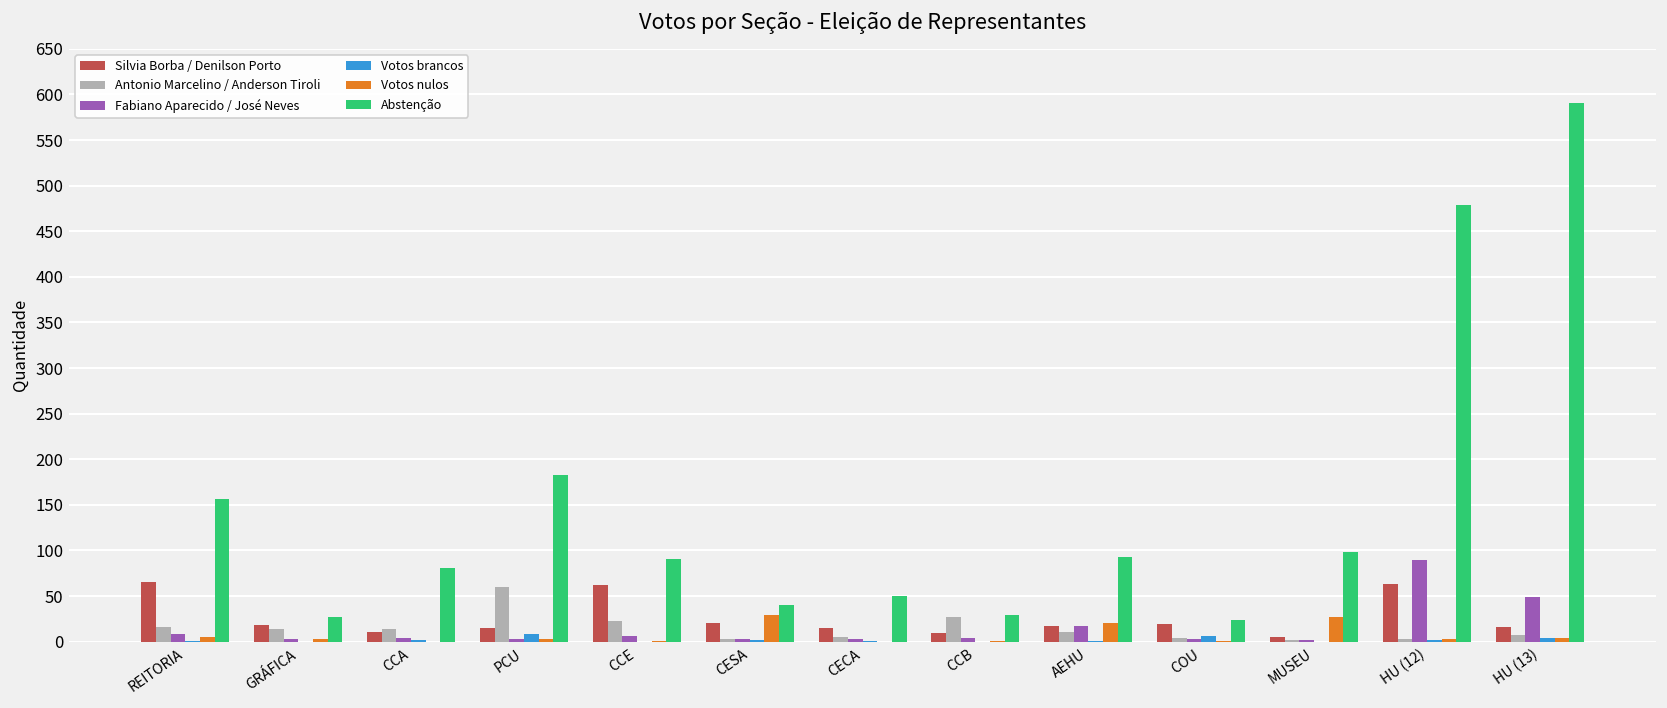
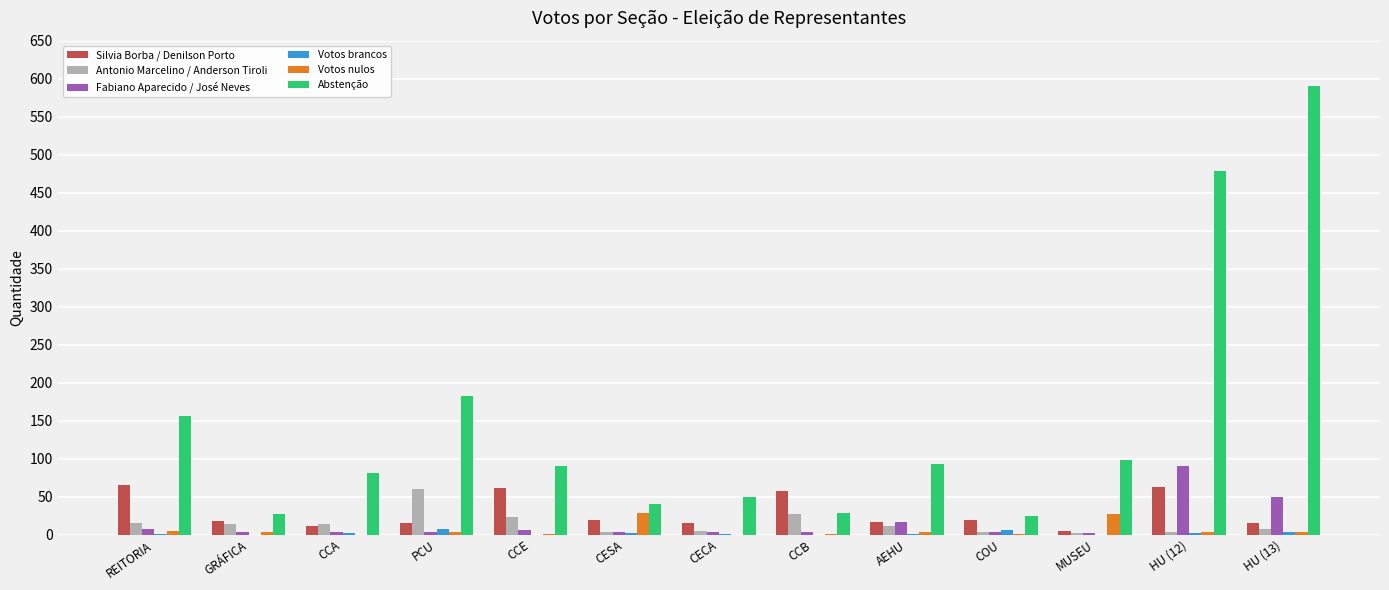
Silvia Borba / Denilson Porto, CCB: 10 -> 60
Votos nulos, AEHU: 20 -> 0
